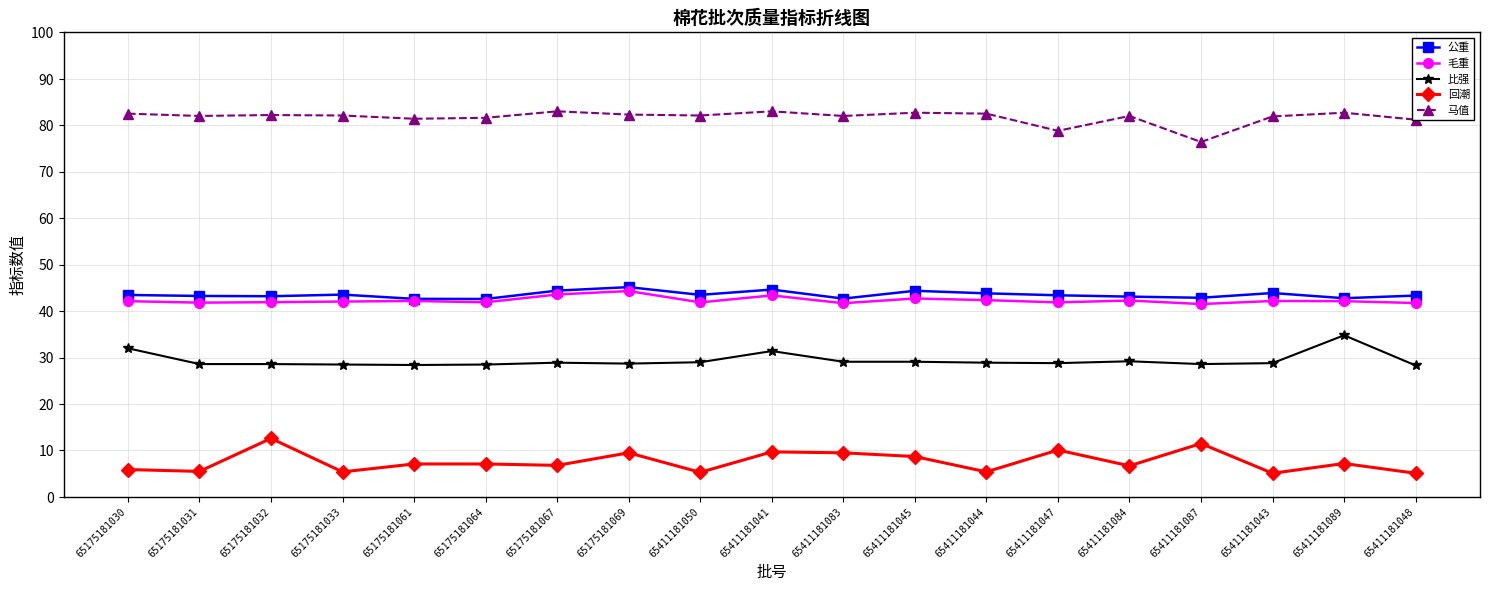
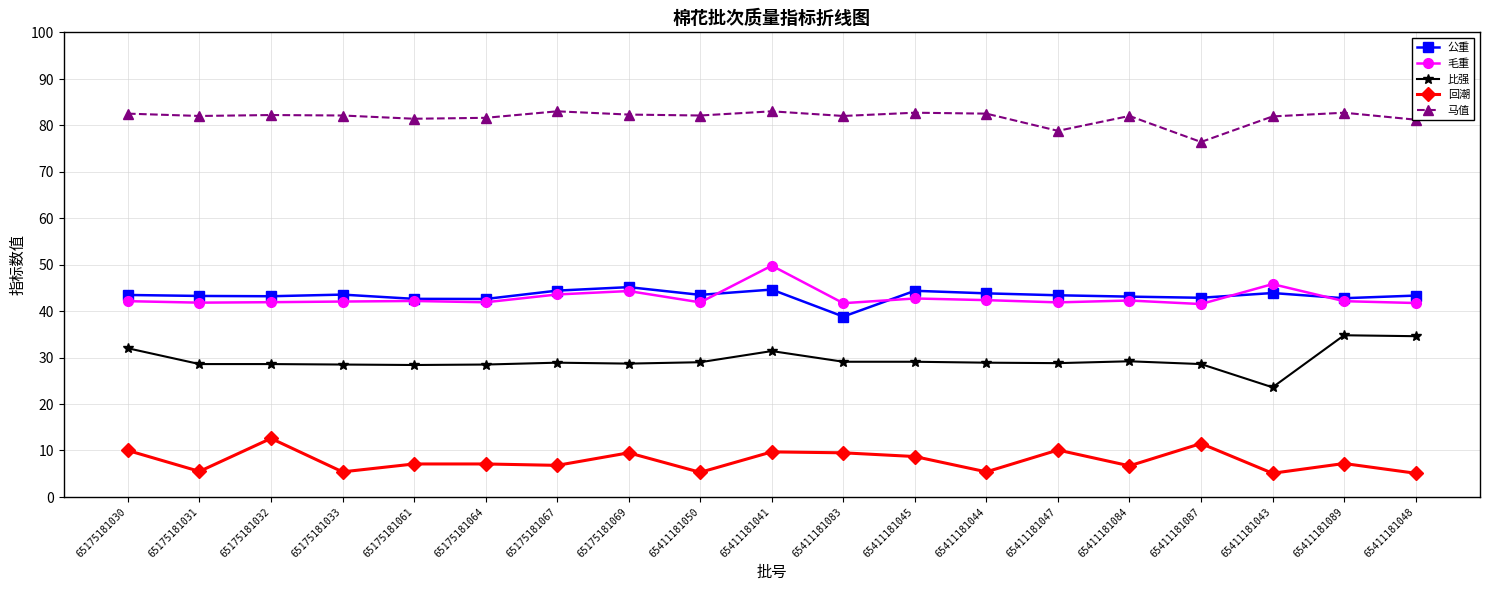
回潮, 65175181030: 6 -> 10
毛重, 65411181041: 43 -> 50
公重, 65411181083: 43 -> 39
毛重, 65411181043: 42 -> 46
比强, 65411181043: 29 -> 24
比强, 65411181048: 28 -> 35
